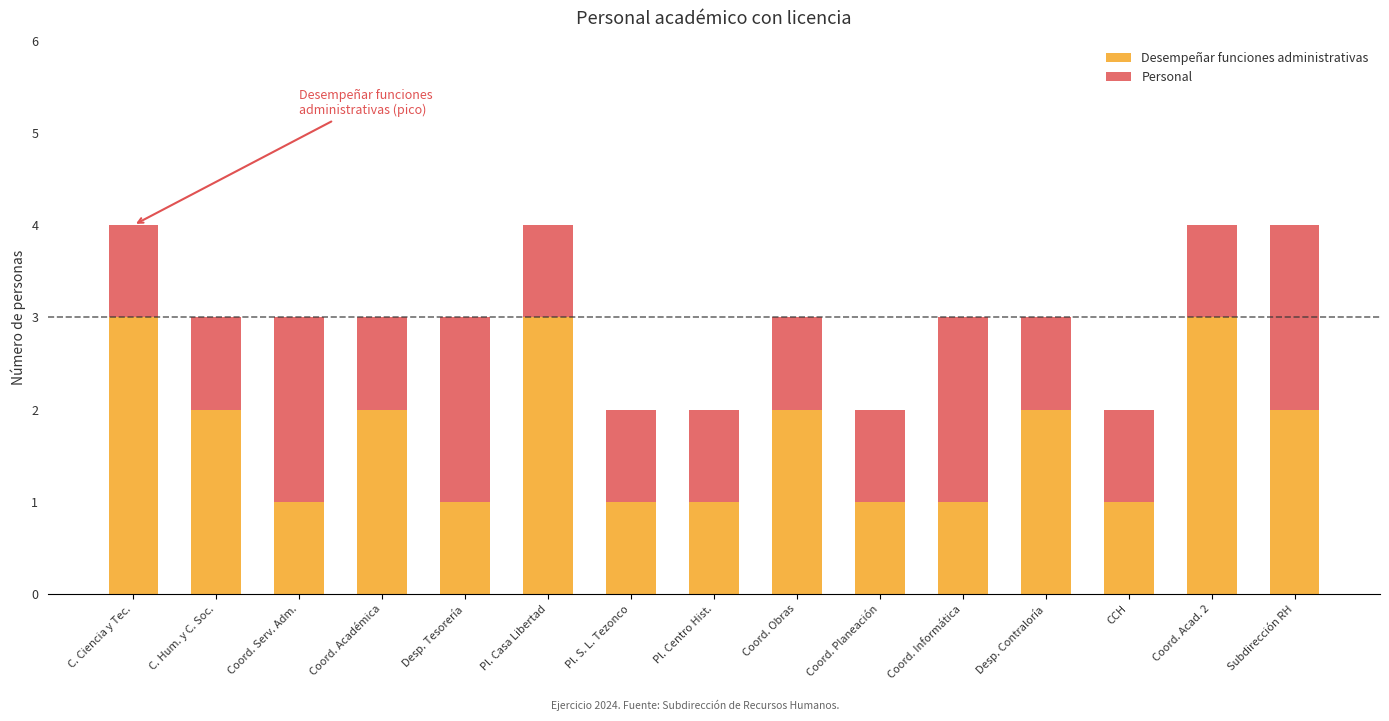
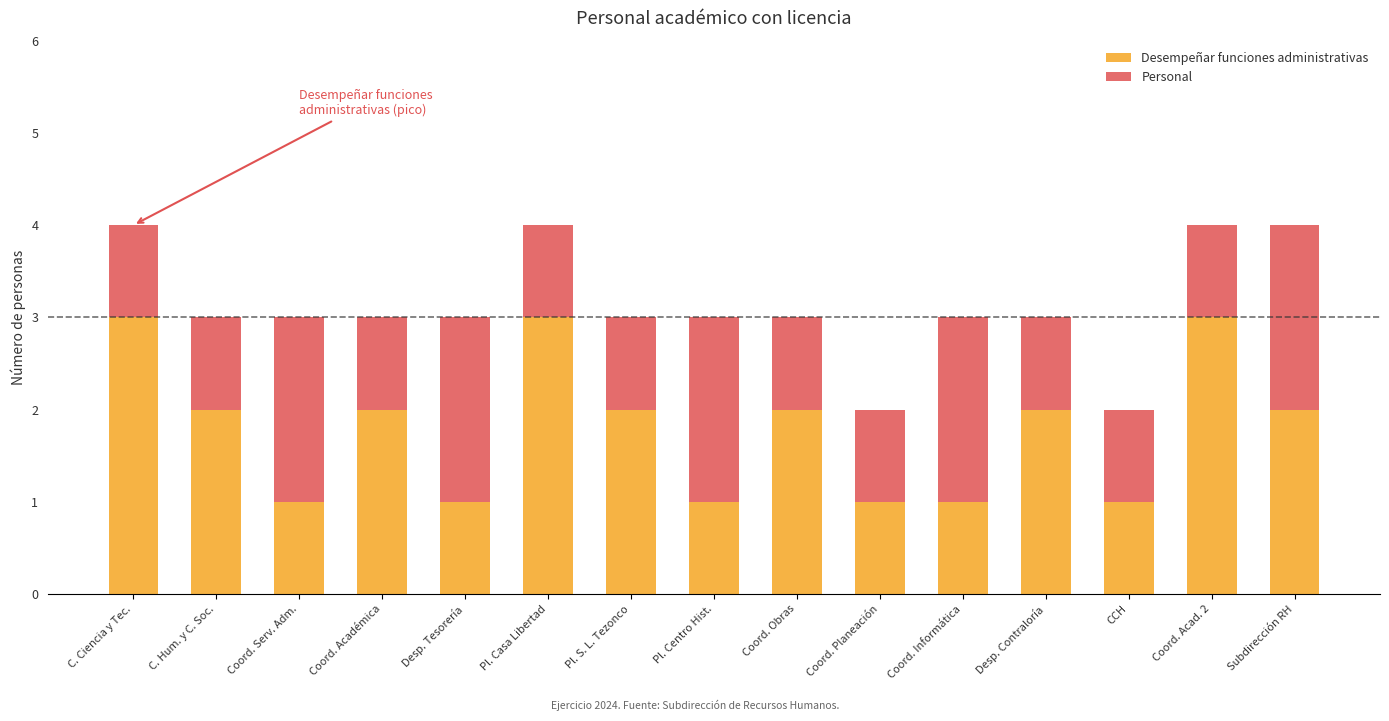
Desempeñar funciones administrativas, Pl. S. L. Tezonco: 1 -> 2
Personal, Pl. Centro Hist.: 1 -> 2
